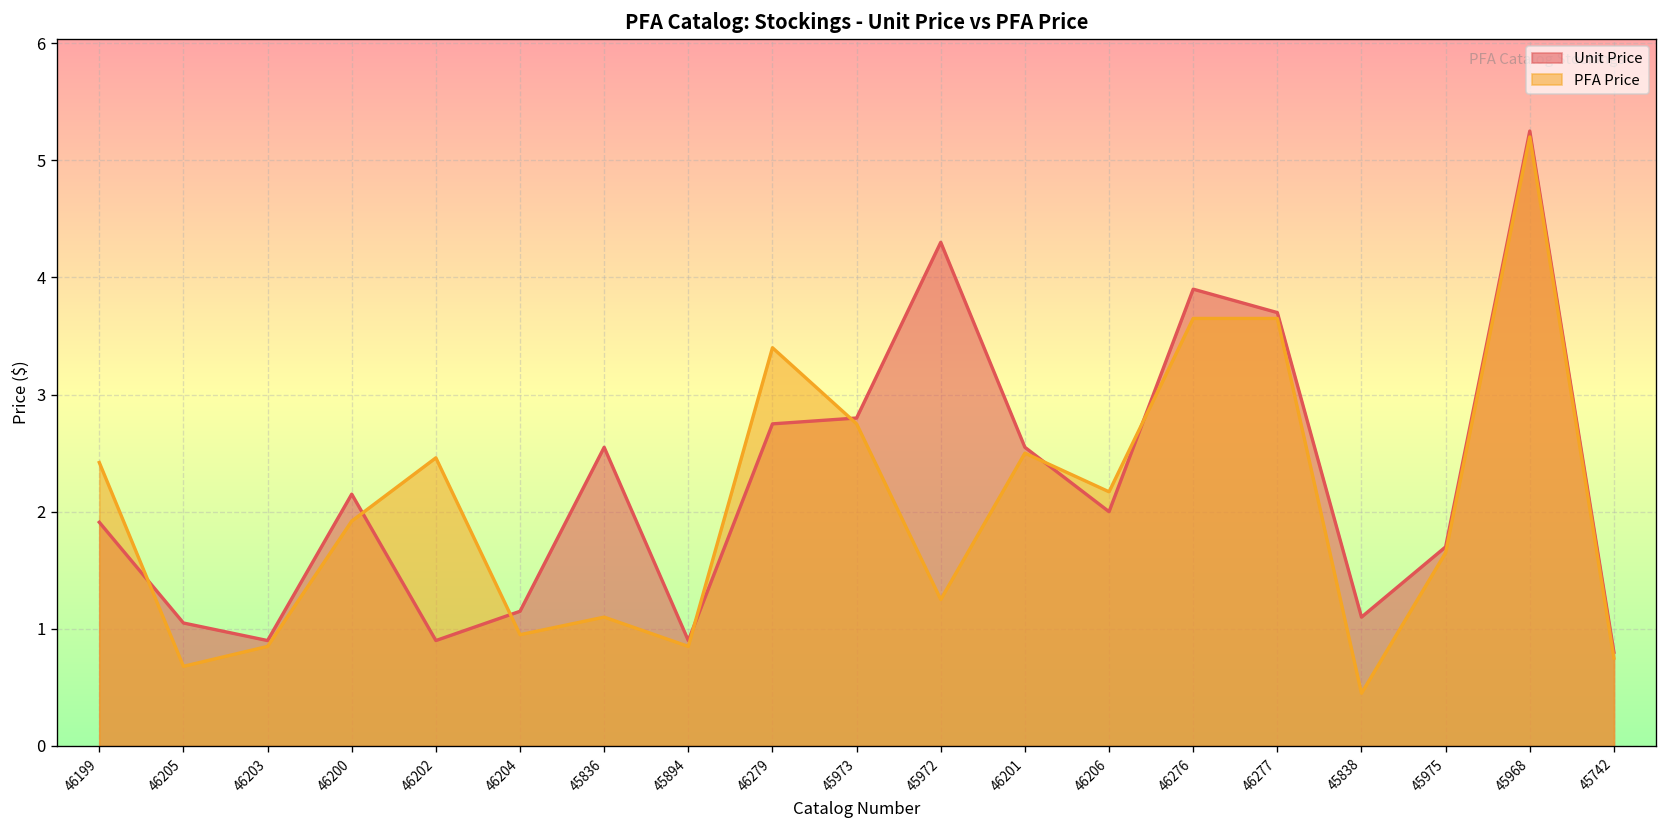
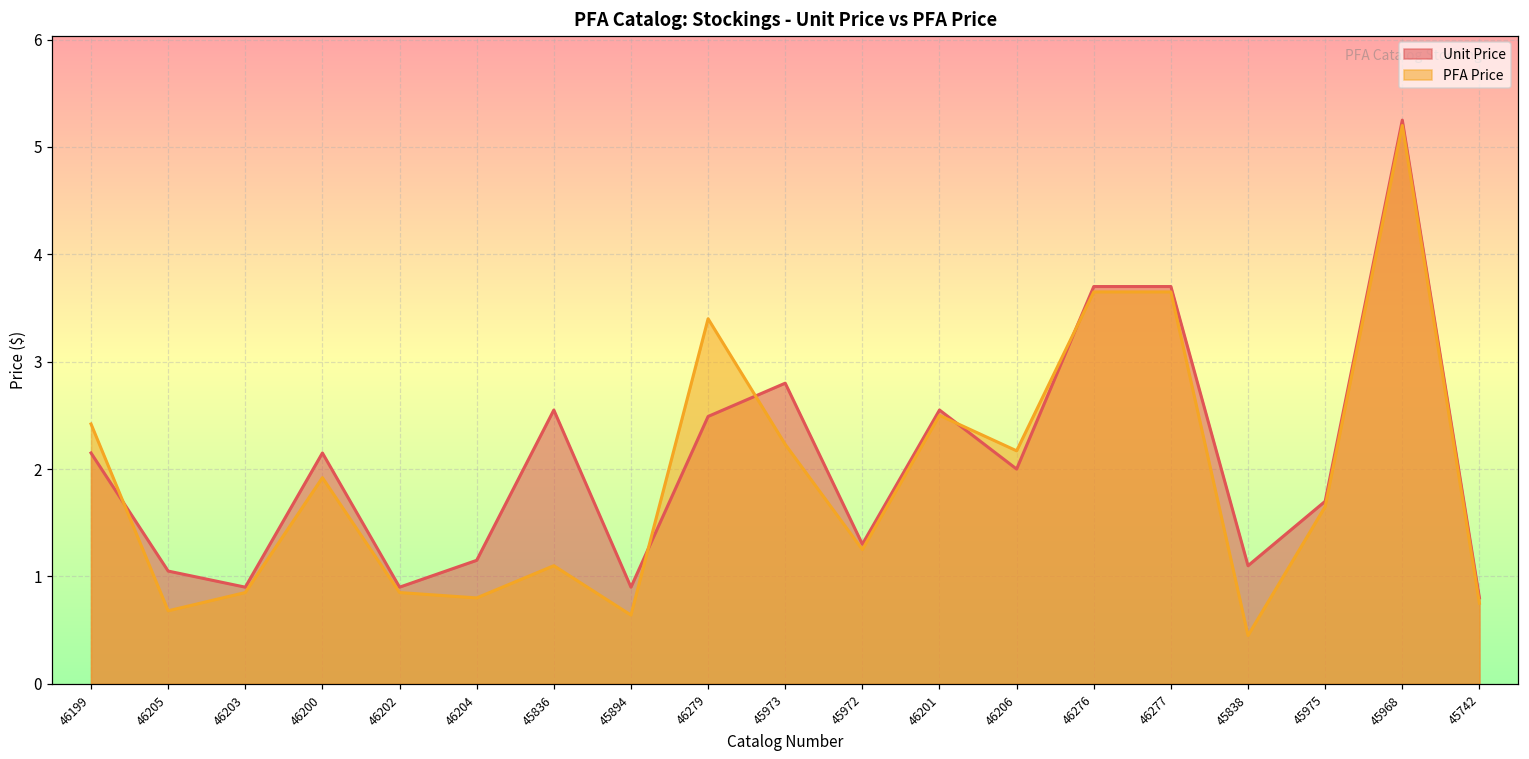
Unit Price, 46199: 1.9 -> 2.2
PFA Price, 46202: 2.5 -> 0.9
PFA Price, 46204: 1.0 -> 0.8
PFA Price, 45894: 0.9 -> 0.6
Unit Price, 46279: 2.8 -> 2.5
PFA Price, 45973: 2.8 -> 2.2
Unit Price, 45972: 4.3 -> 1.3
Unit Price, 46276: 3.9 -> 3.7
